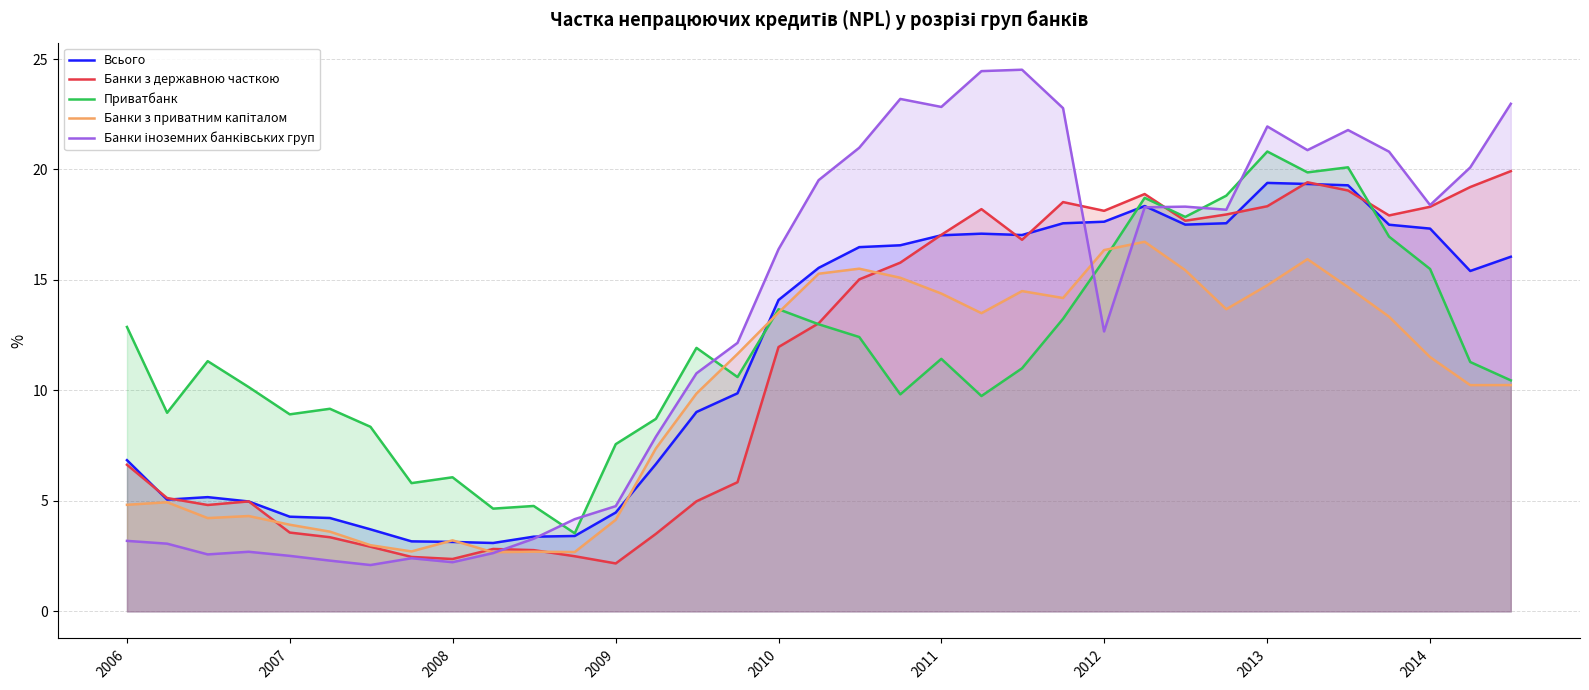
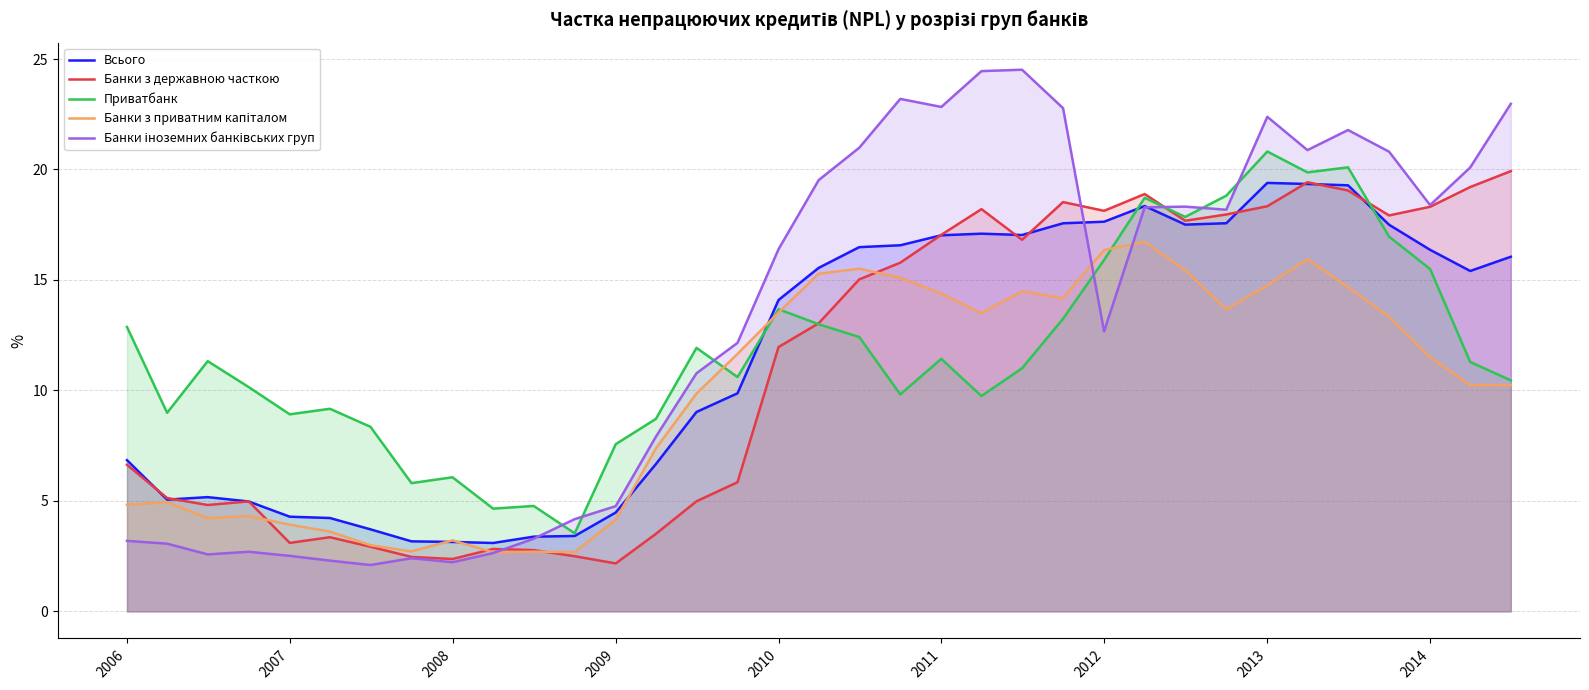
Банки з державною часткою, 2007: 3.6 -> 3.1
Банки іноземних банківських груп, 2013: 21.9 -> 22.4
Всього, 2014: 17.3 -> 16.4
